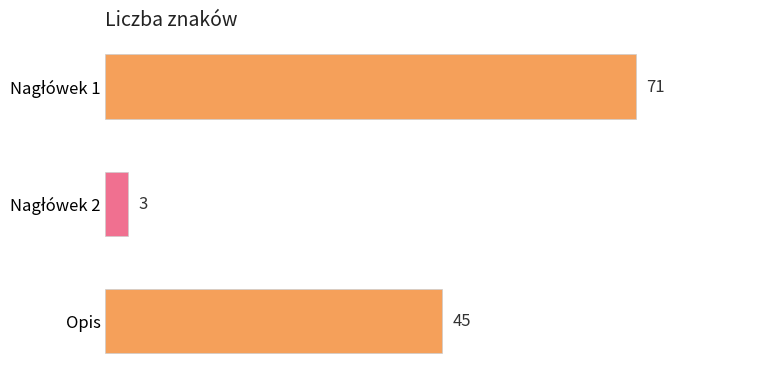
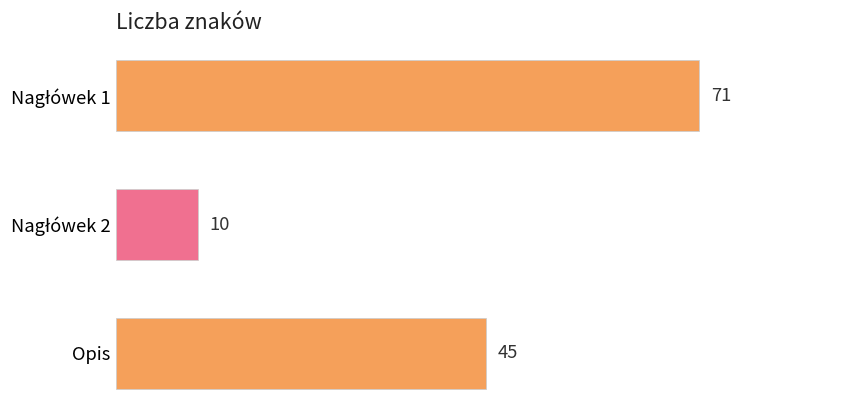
Nagłówek 2: 3 -> 10
